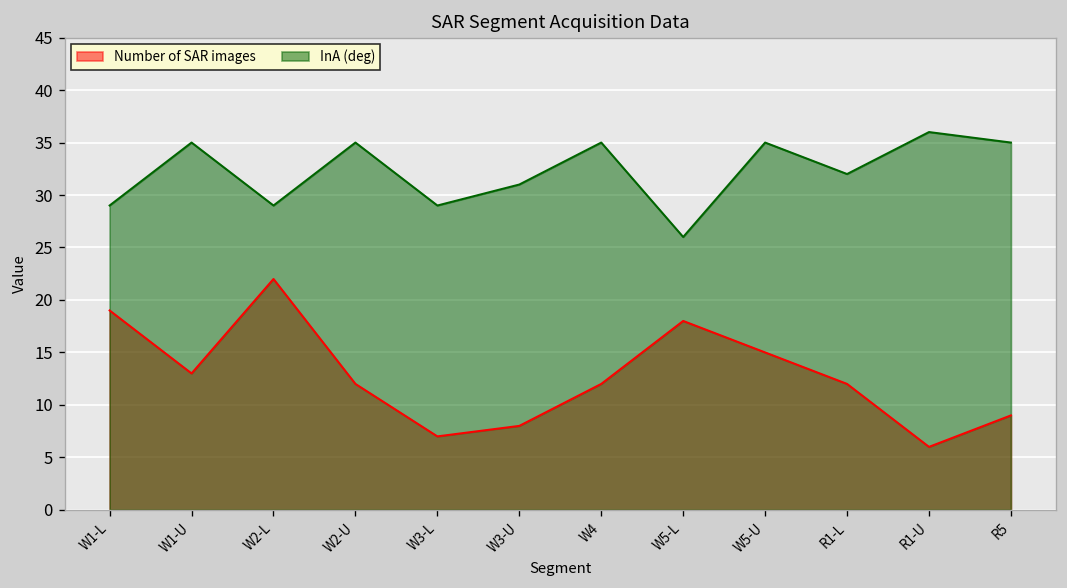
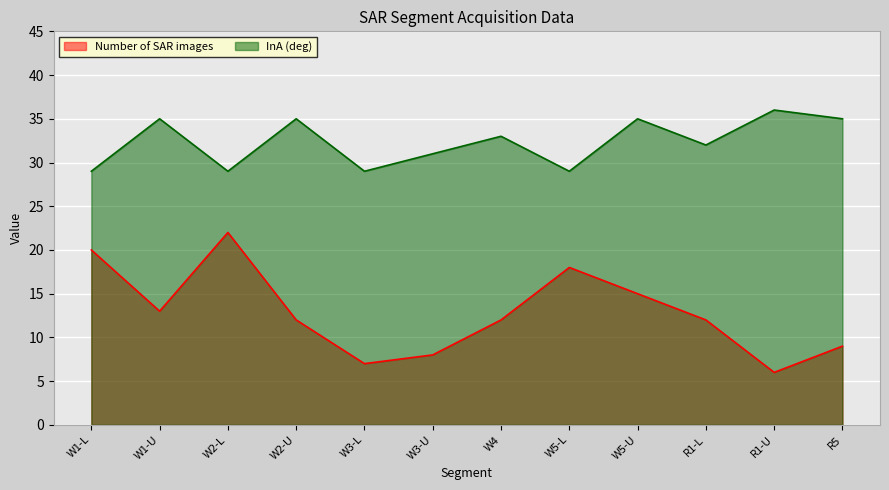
Number of SAR images, W1-L: 19 -> 20
InA (deg), W4: 35 -> 33
InA (deg), W5-L: 26 -> 29
